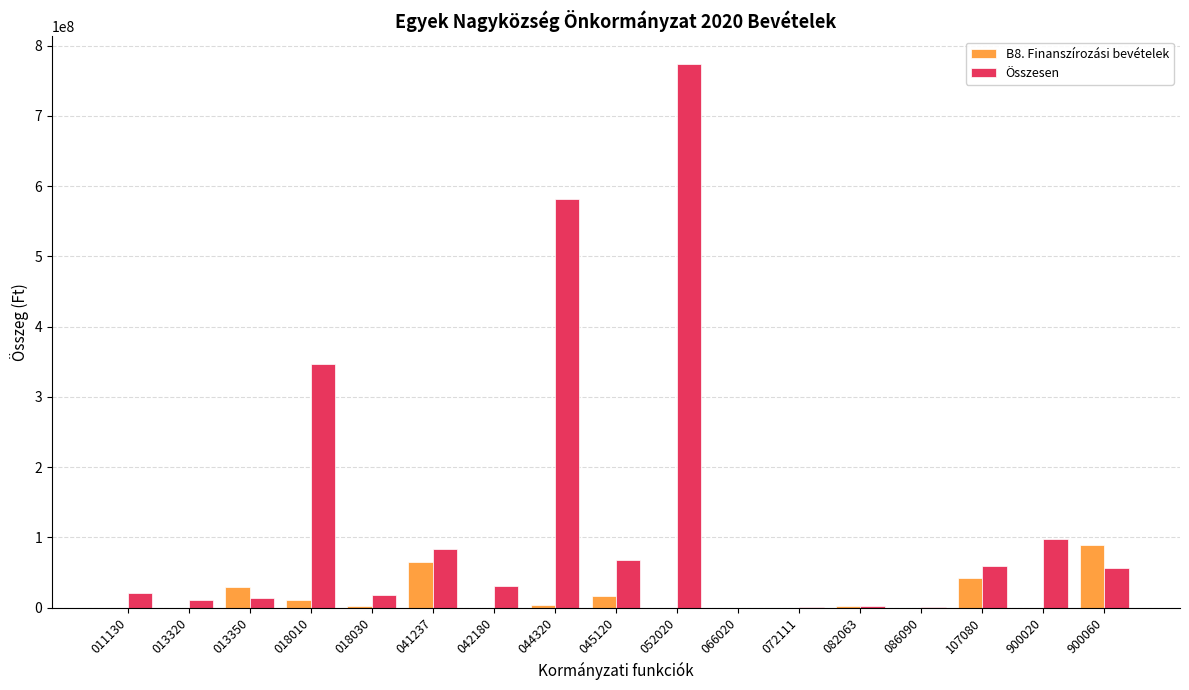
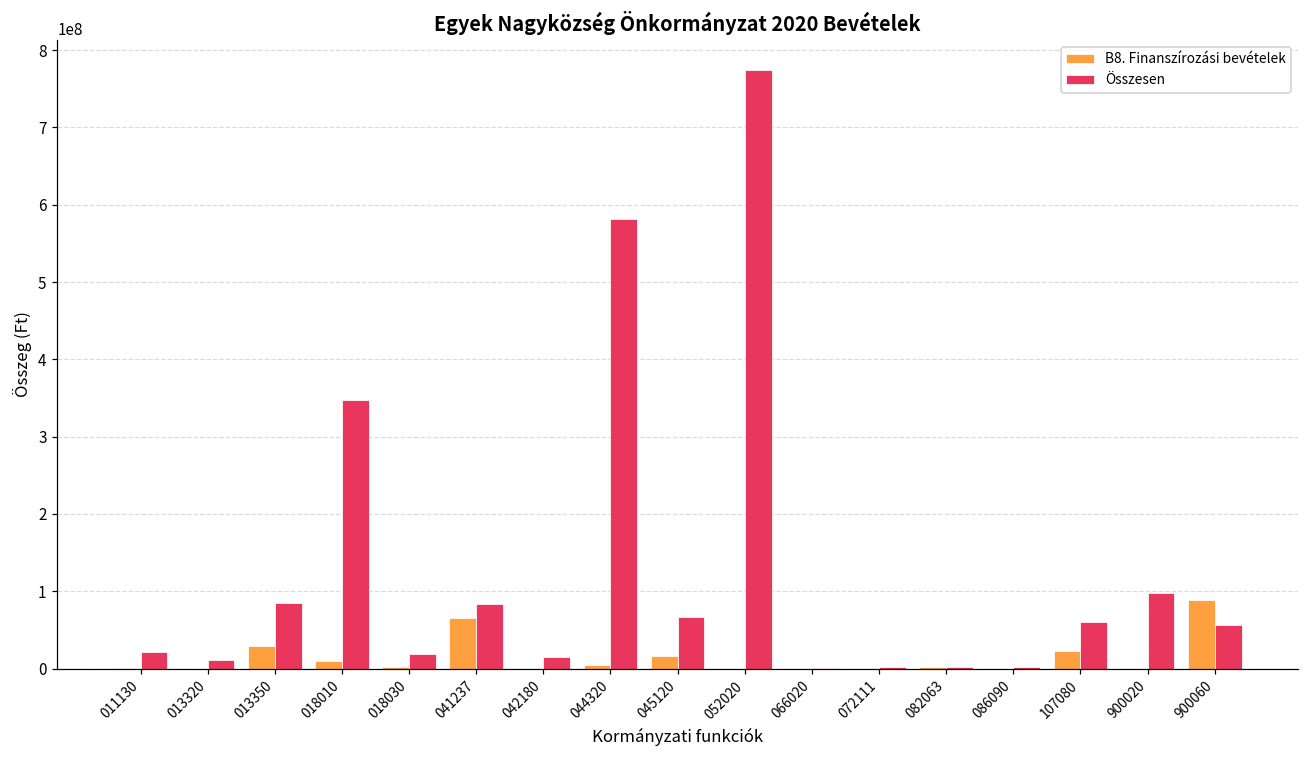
Összesen, 013350: 10000000 -> 90000000
Összesen, 042180: 30000000 -> 10000000
B8. Finanszírozási bevételek, 107080: 40000000 -> 20000000
